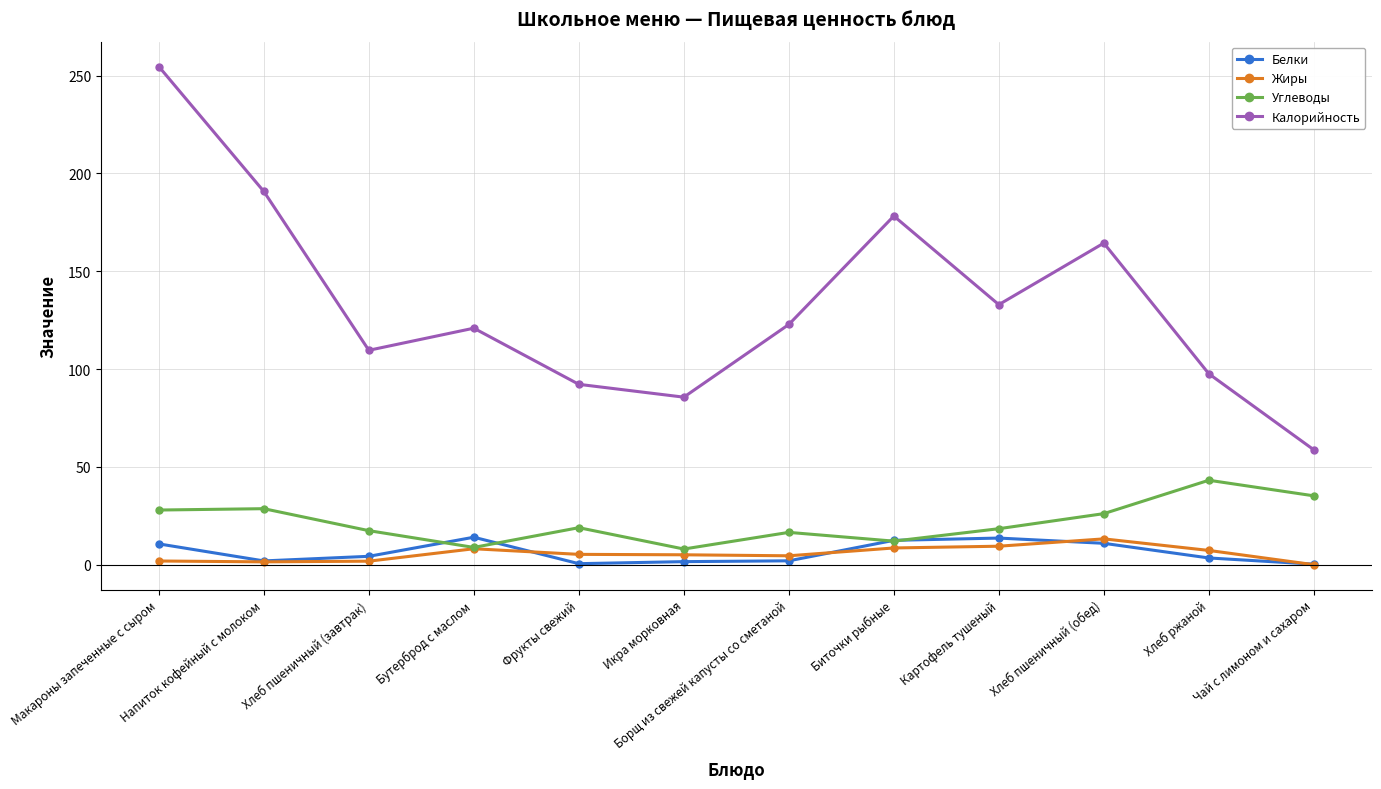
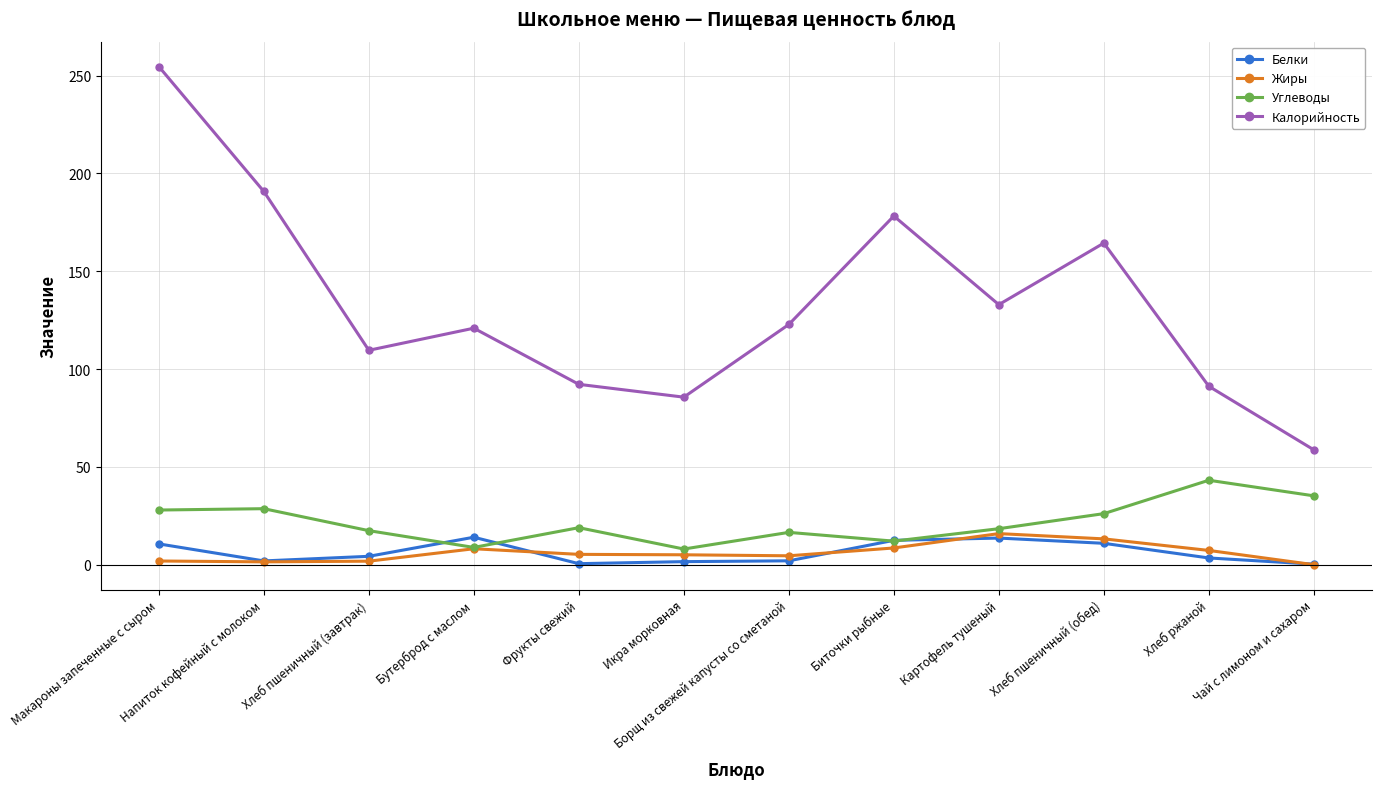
Жиры, Картофель тушеный: 9 -> 16
Калорийность, Хлеб ржаной: 98 -> 91
